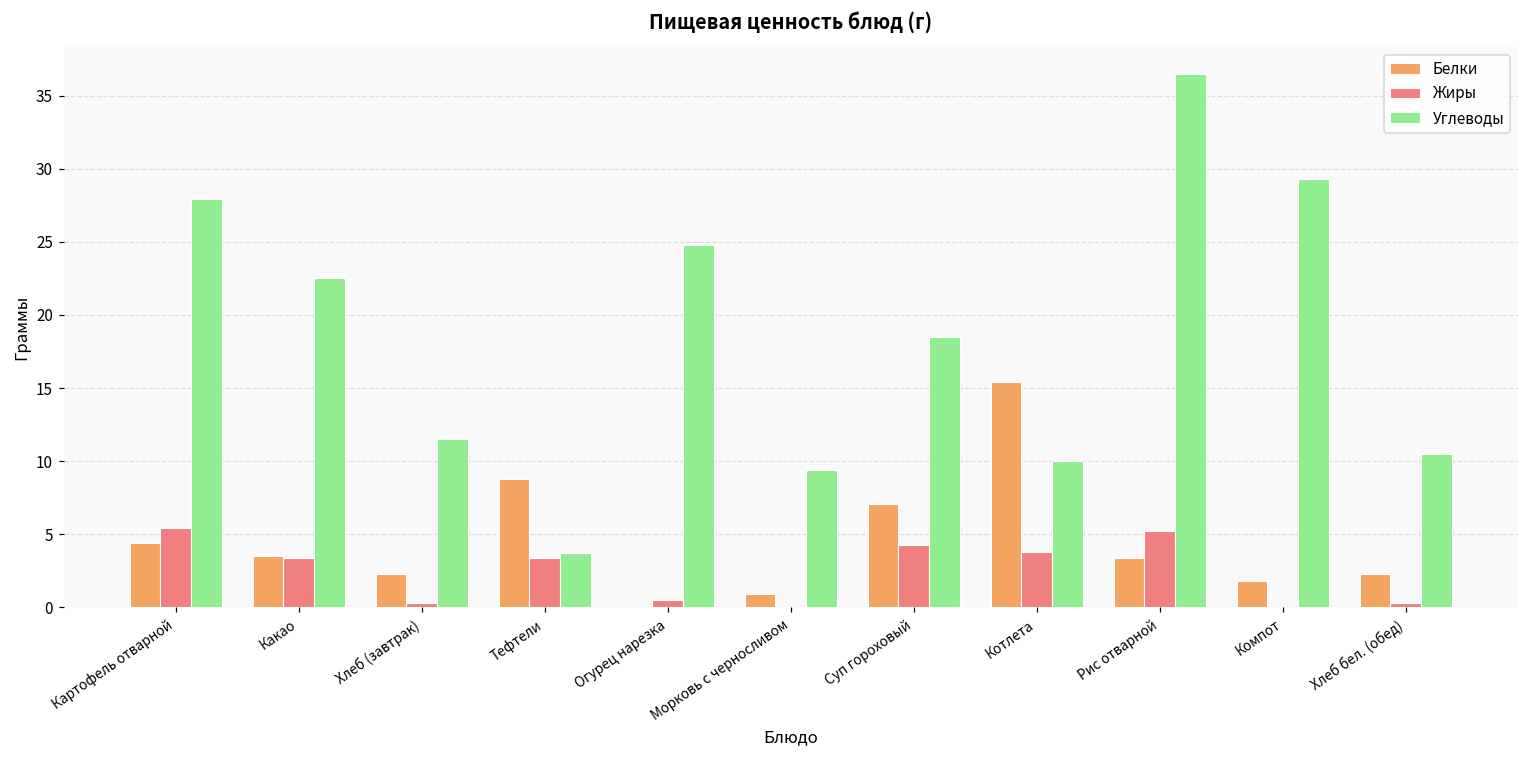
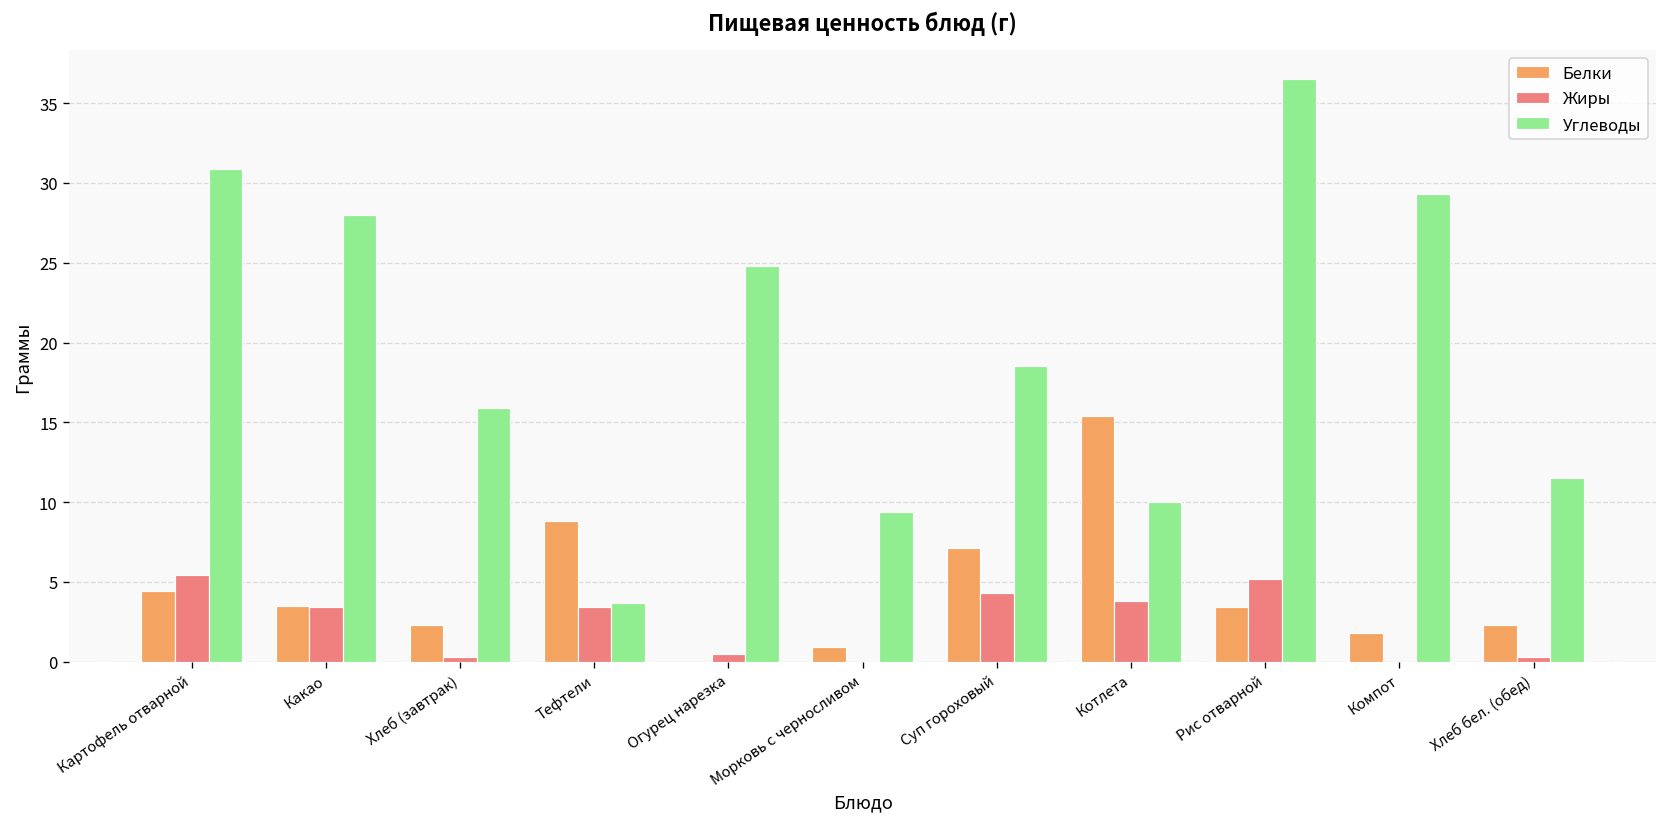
Углеводы, Картофель отварной: 27.9 -> 30.9
Углеводы, Какао: 22.5 -> 28.0
Углеводы, Хлеб (завтрак): 11.5 -> 15.9
Углеводы, Хлеб бел. (обед): 10.5 -> 11.5
